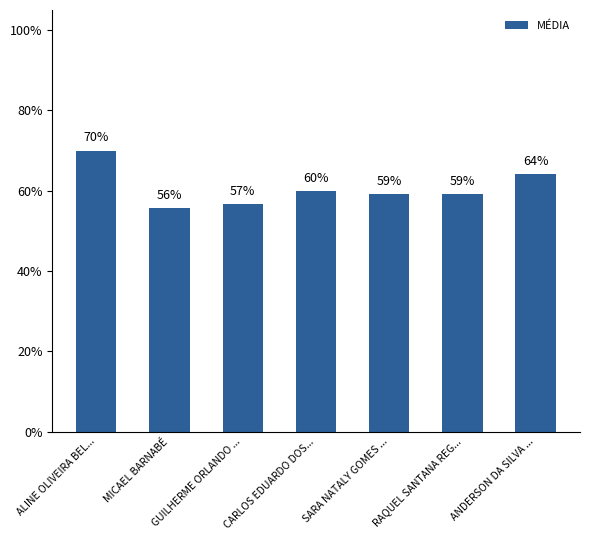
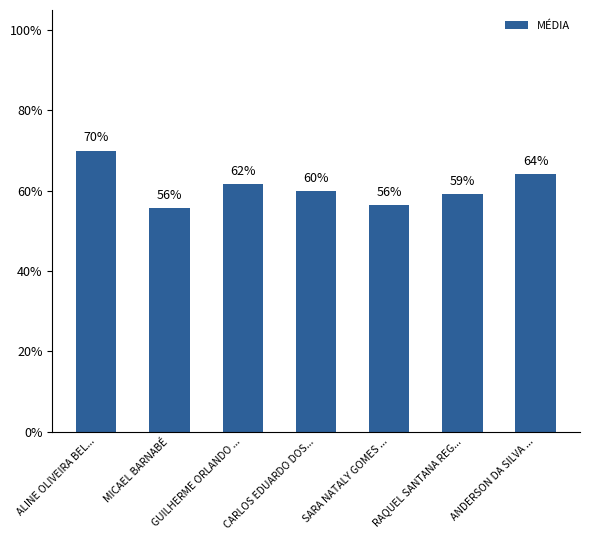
GUILHERME ORLANDO ...: 57% -> 62%
SARA NATALY GOMES ...: 59% -> 56%
